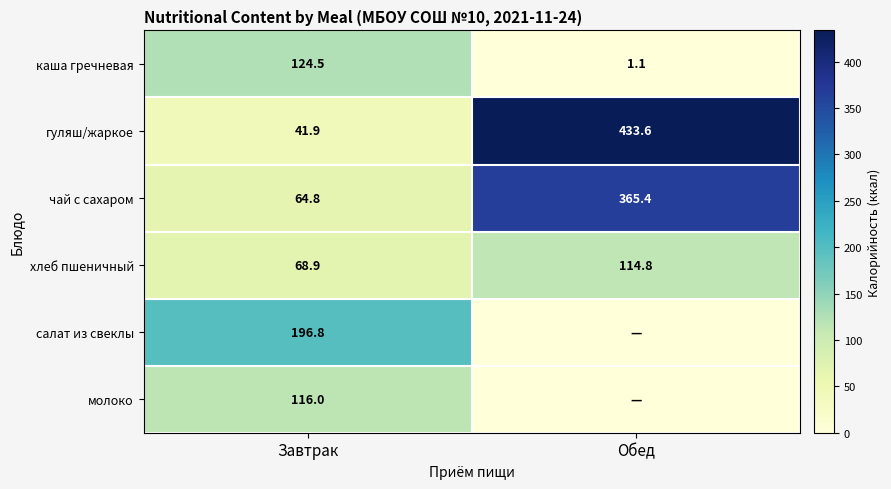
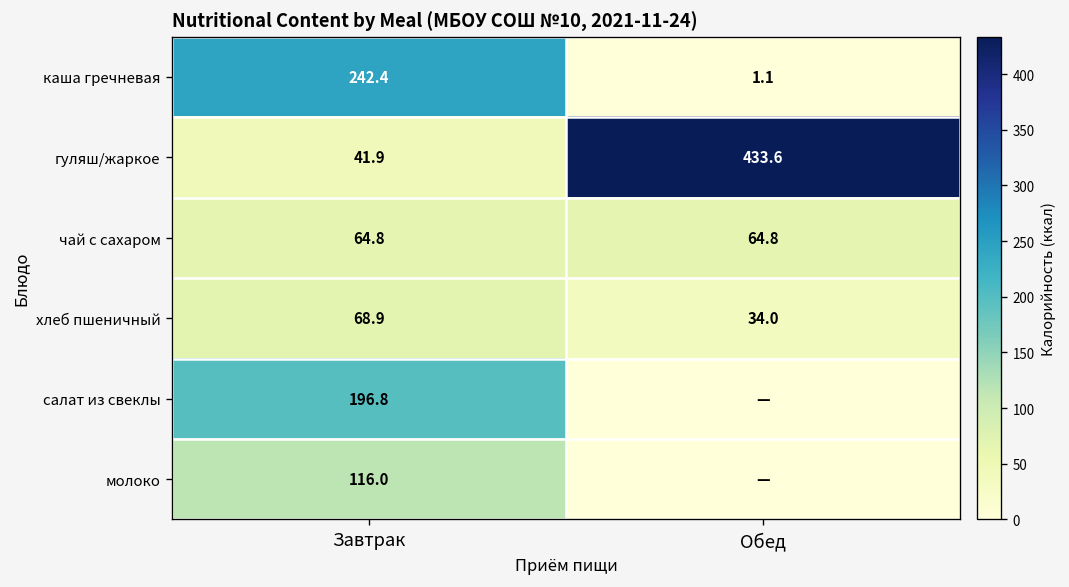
каша гречневая, Завтрак: 124.5 -> 242.4
чай с сахаром, Обед: 365.4 -> 64.8
хлеб пшеничный, Обед: 114.8 -> 34.0
